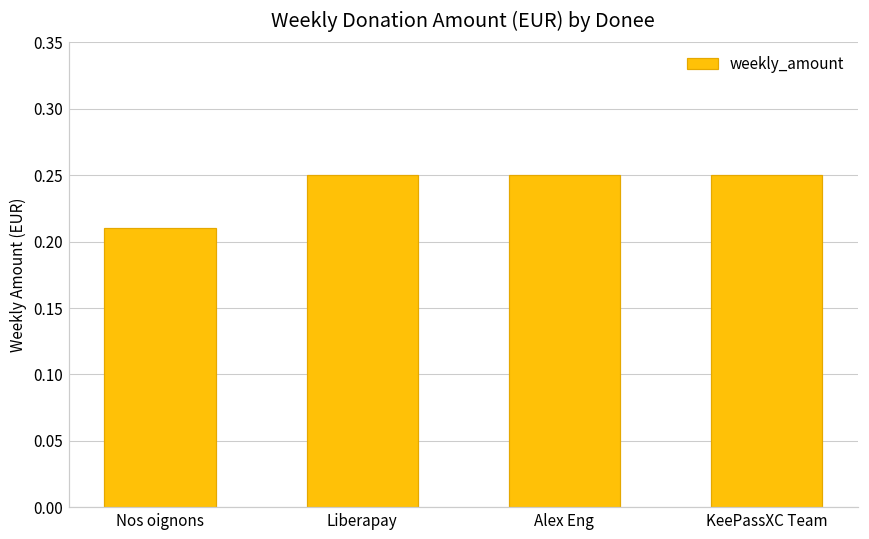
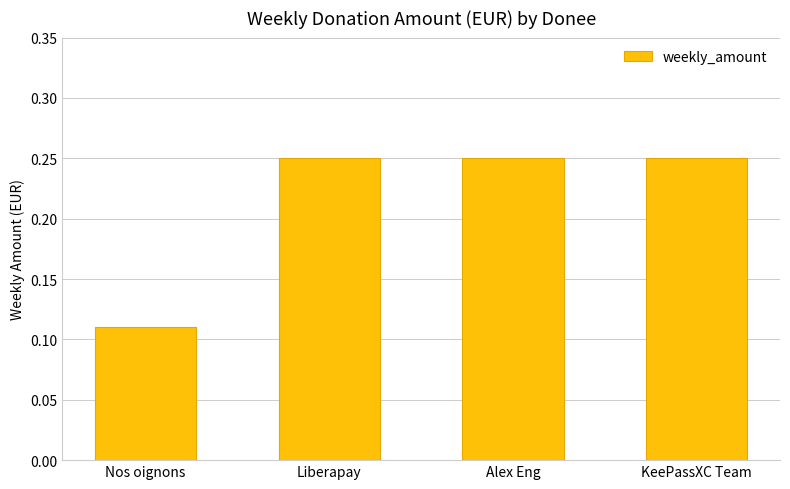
Nos oignons: 0.21 -> 0.11
